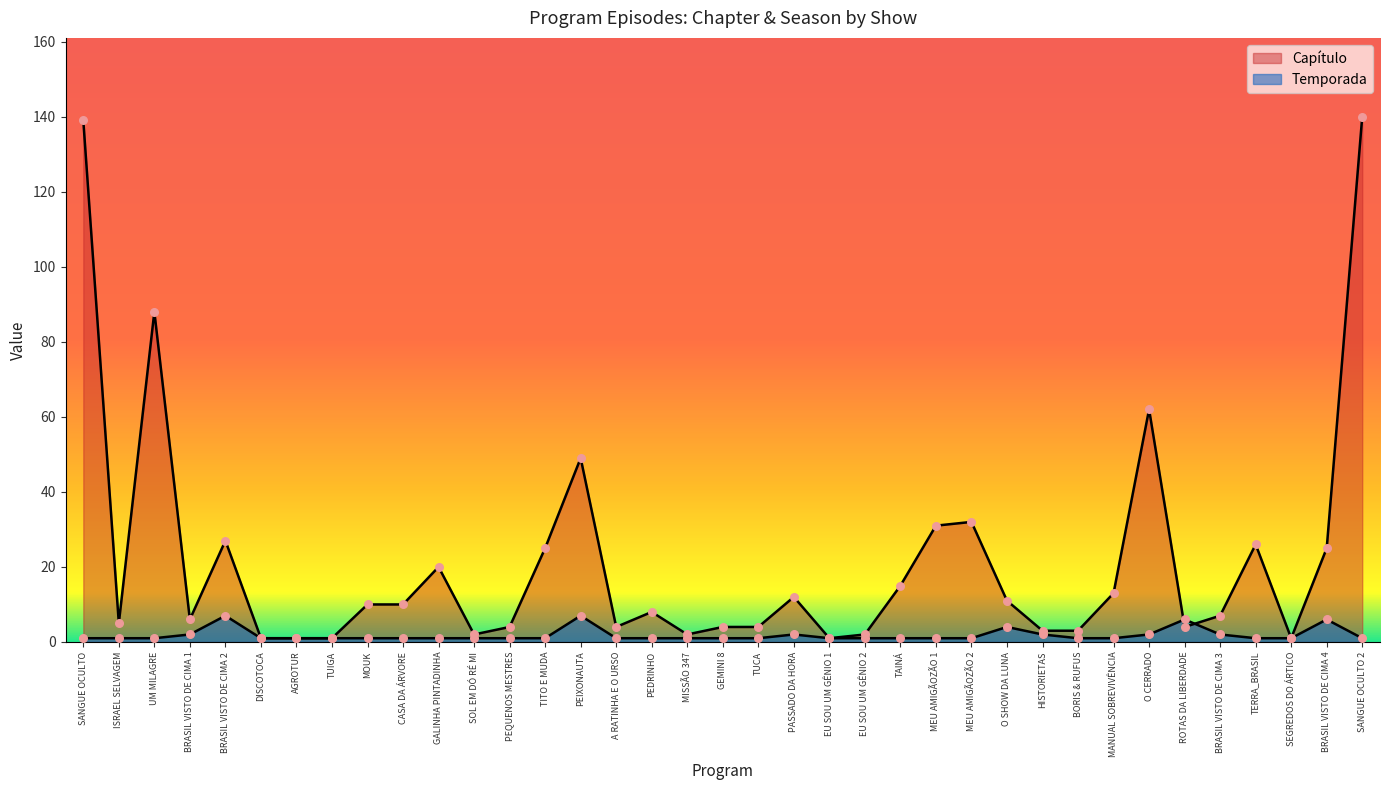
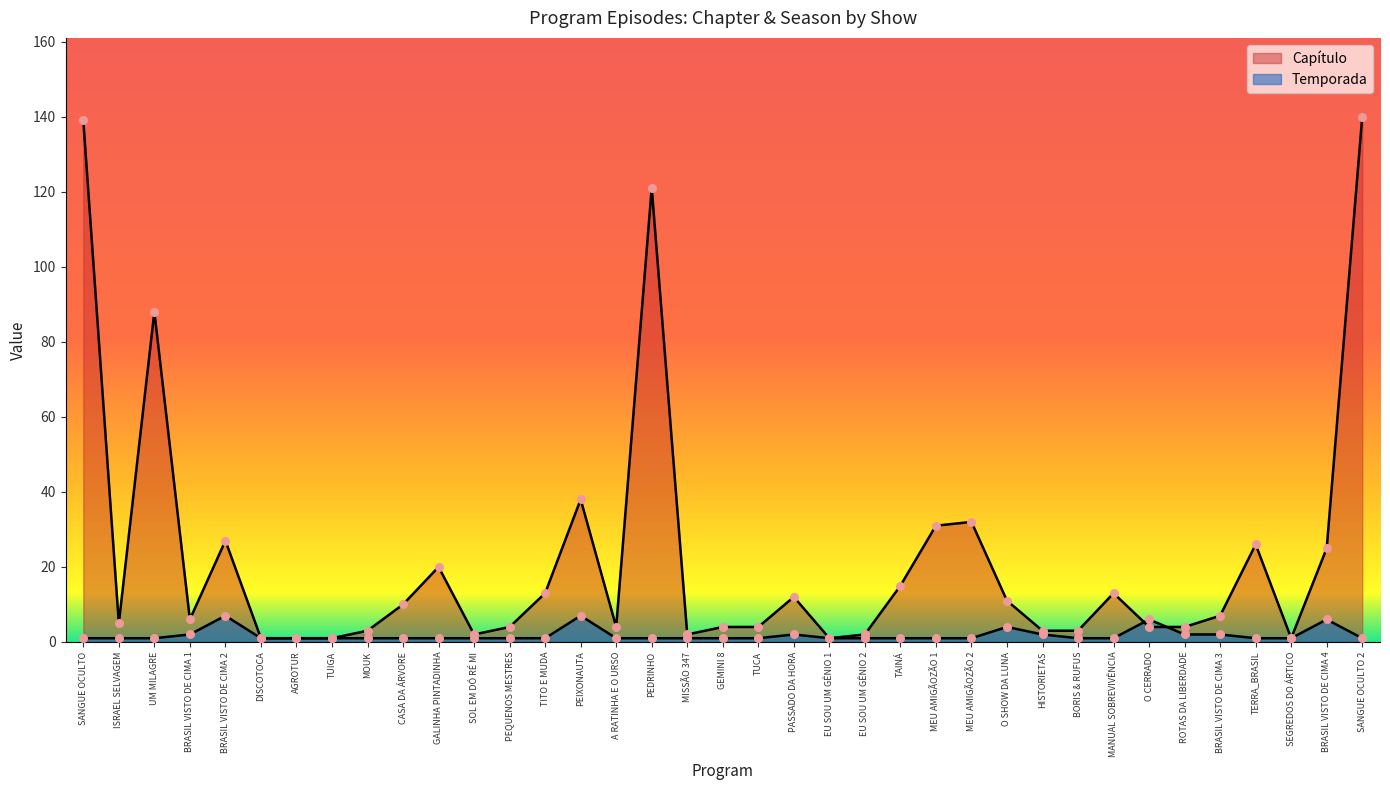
Capítulo, MOUK: 10 -> 3
Capítulo, TITO E MUDA: 25 -> 13
Capítulo, PEIXONAUTA: 49 -> 38
Capítulo, PEDRINHO: 8 -> 121
Capítulo, O CERRADO: 62 -> 4
Temporada, O CERRADO: 2 -> 6
Temporada, ROTAS DA LIBERDADE: 6 -> 2
